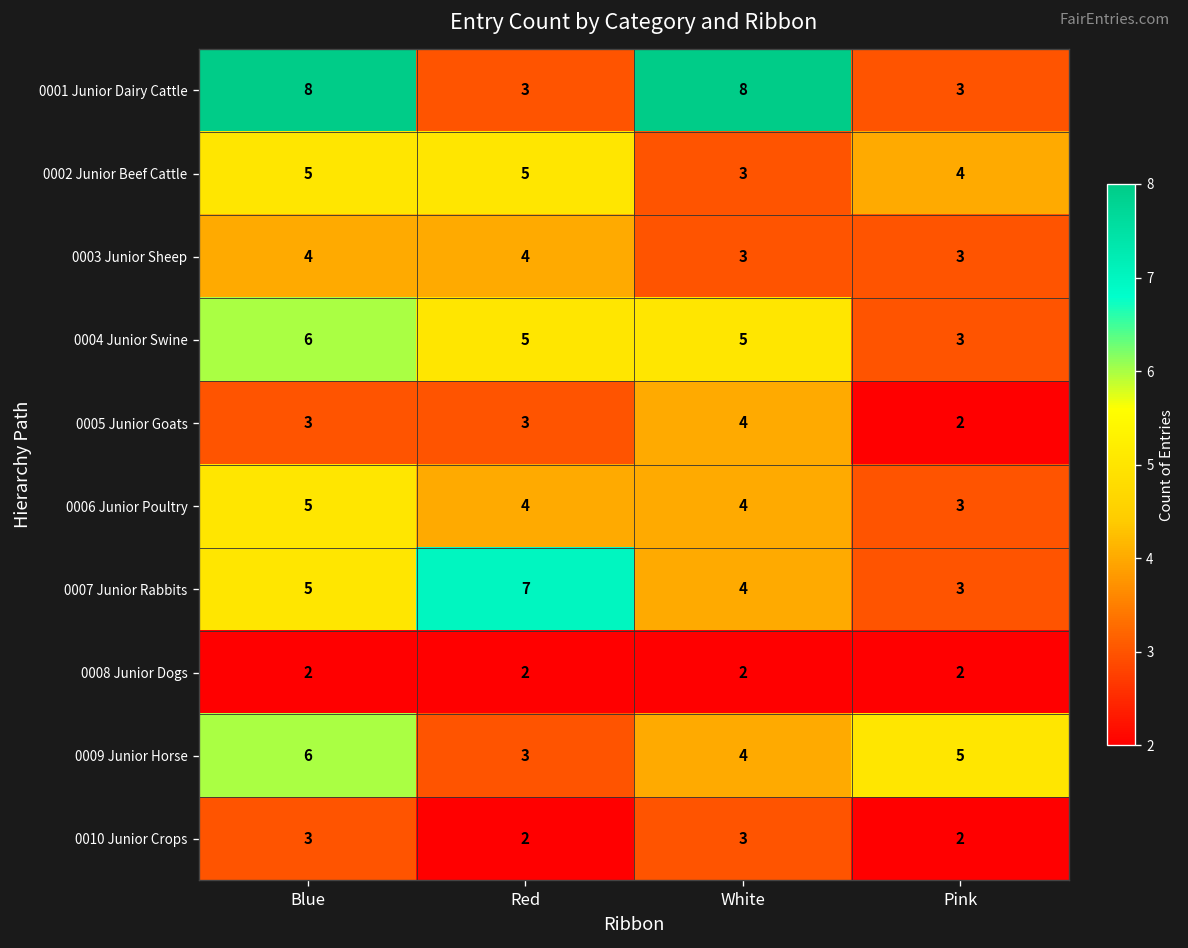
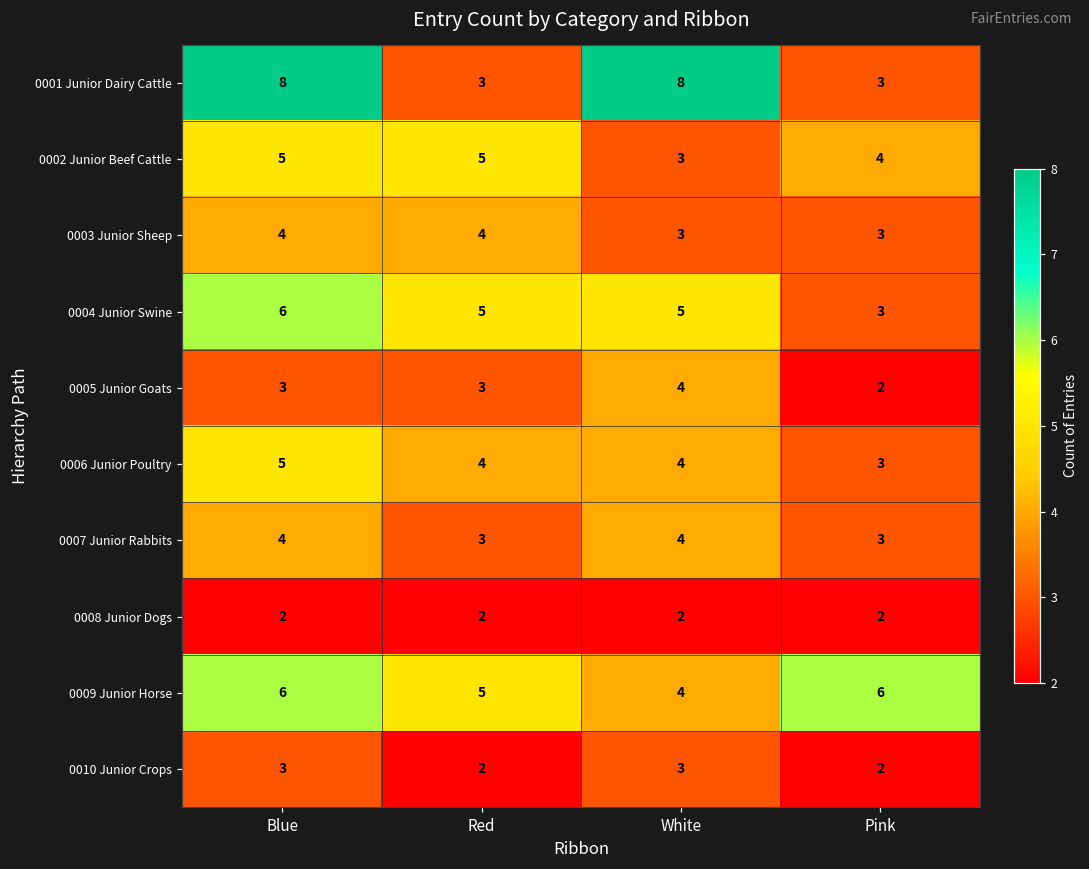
0007 Junior Rabbits, Blue: 5 -> 4
0007 Junior Rabbits, Red: 7 -> 3
0009 Junior Horse, Red: 3 -> 5
0009 Junior Horse, Pink: 5 -> 6
